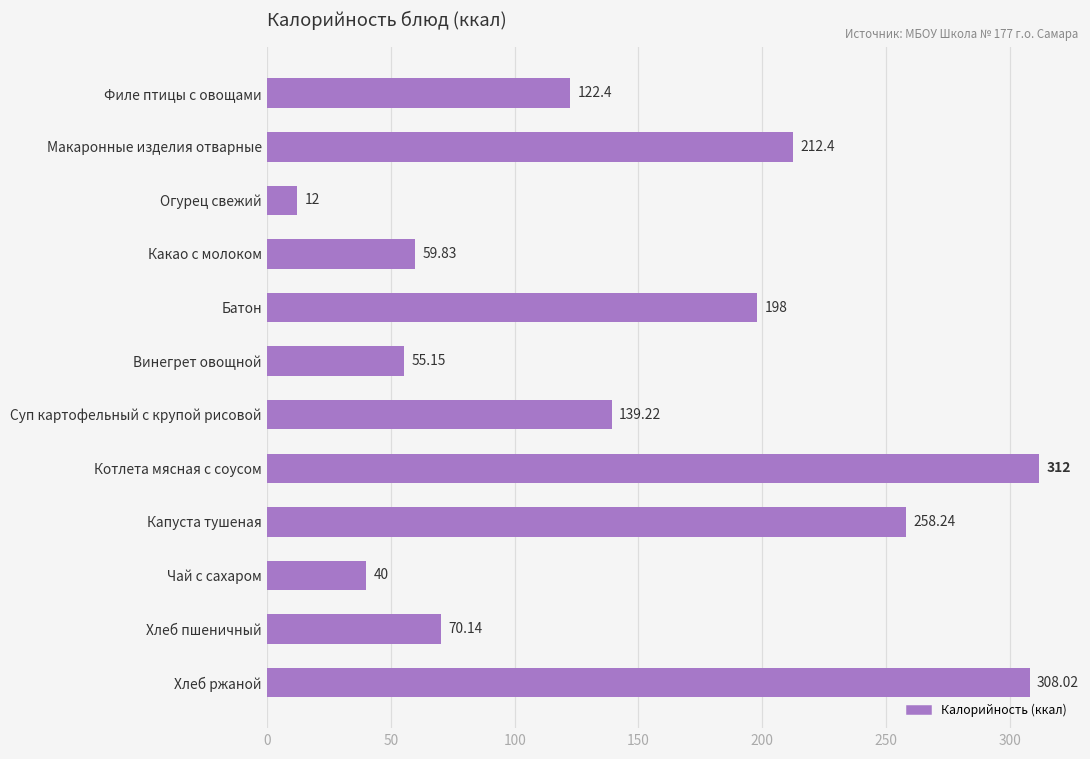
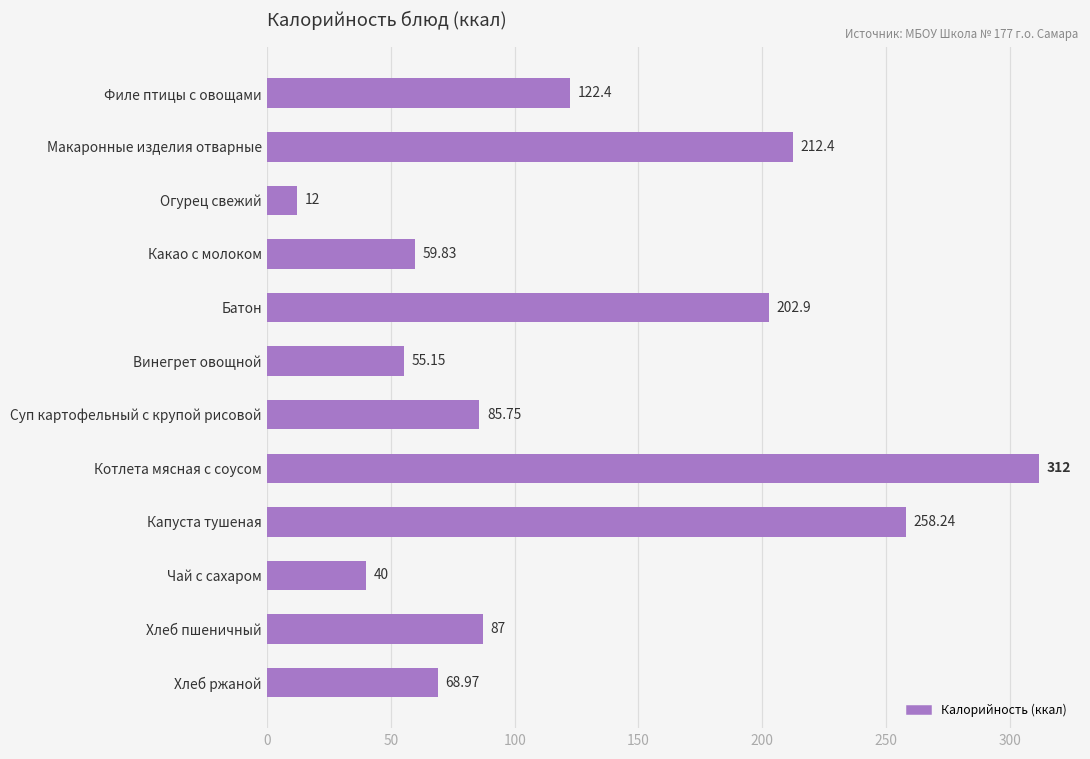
Батон: 198 -> 202.9
Суп картофельный с крупой рисовой: 139.22 -> 85.75
Хлеб пшеничный: 70.14 -> 87
Хлеб ржаной: 308.02 -> 68.97
